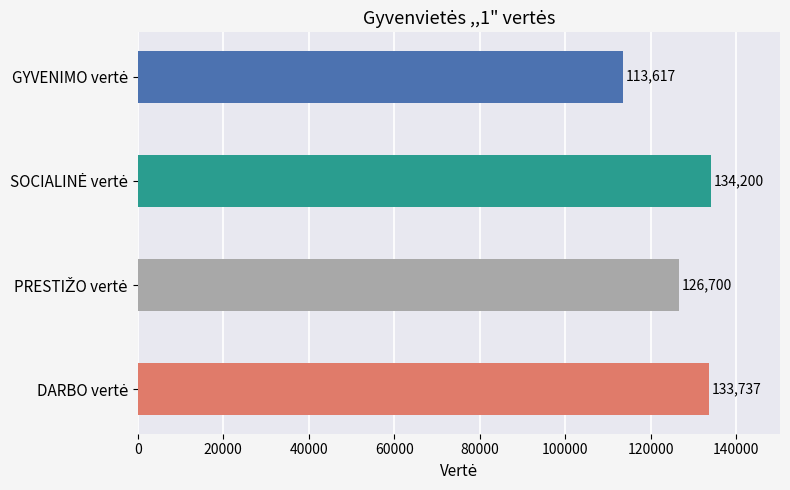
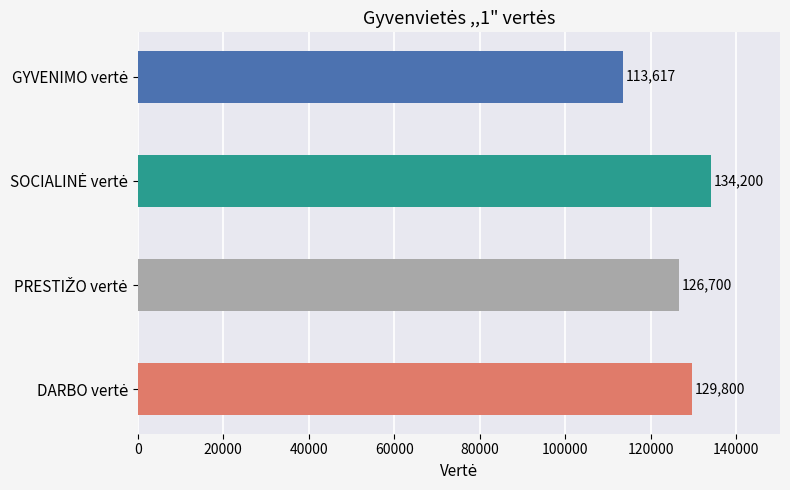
DARBO vertė: 133,737 -> 129,800
